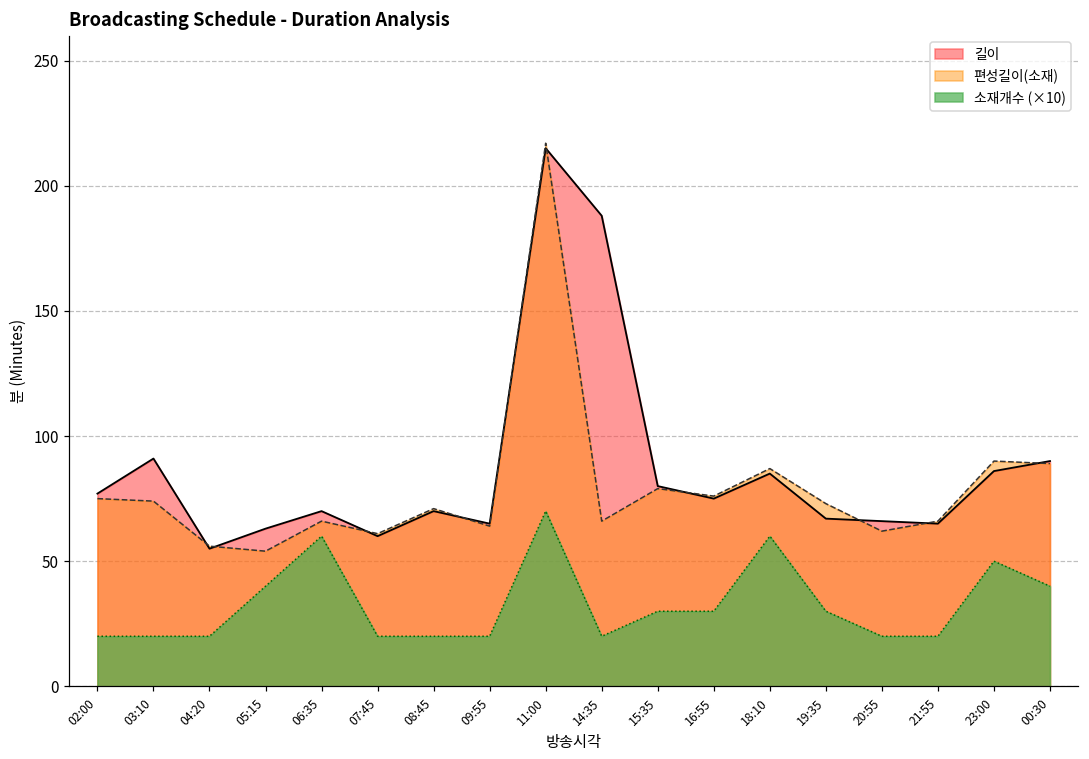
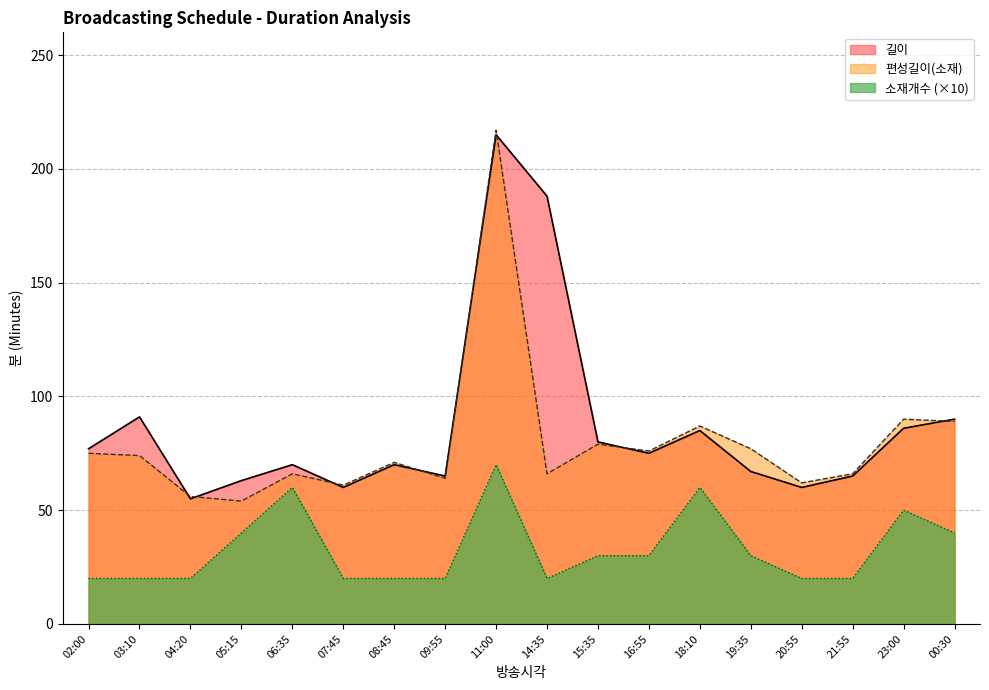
편성길이(소재), 19:35: 73 -> 77
길이, 20:55: 66 -> 60
